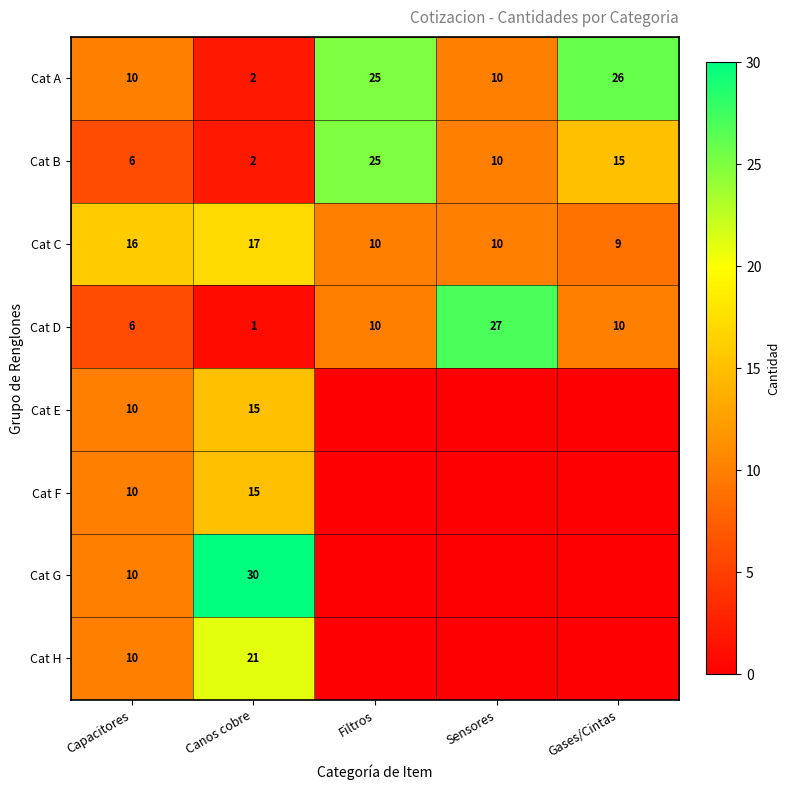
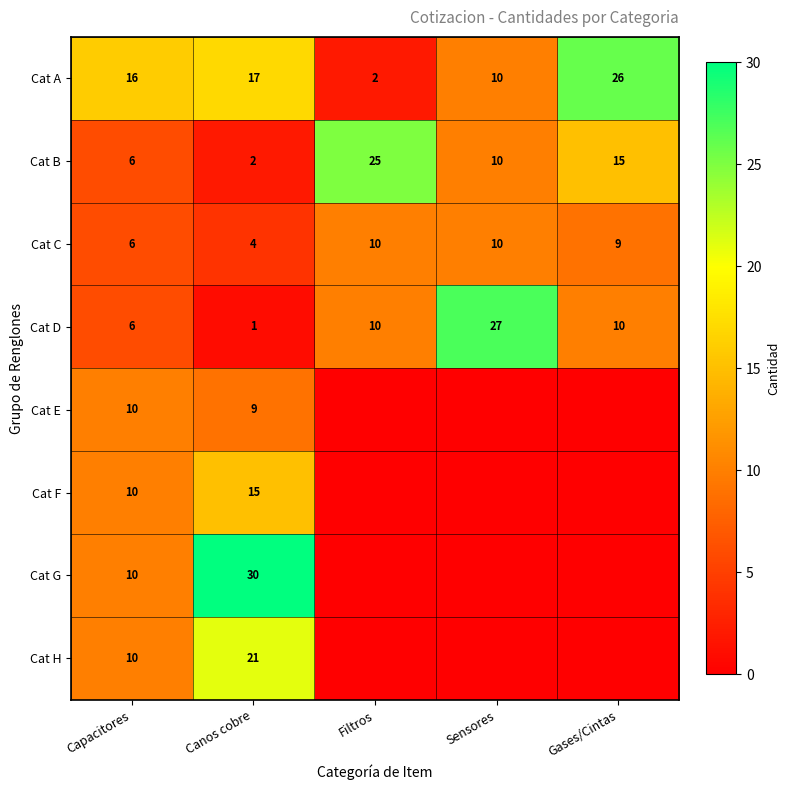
Cat A, Capacitores: 10 -> 16
Cat A, Canos cobre: 2 -> 17
Cat A, Filtros: 25 -> 2
Cat C, Capacitores: 16 -> 6
Cat C, Canos cobre: 17 -> 4
Cat E, Canos cobre: 15 -> 9
